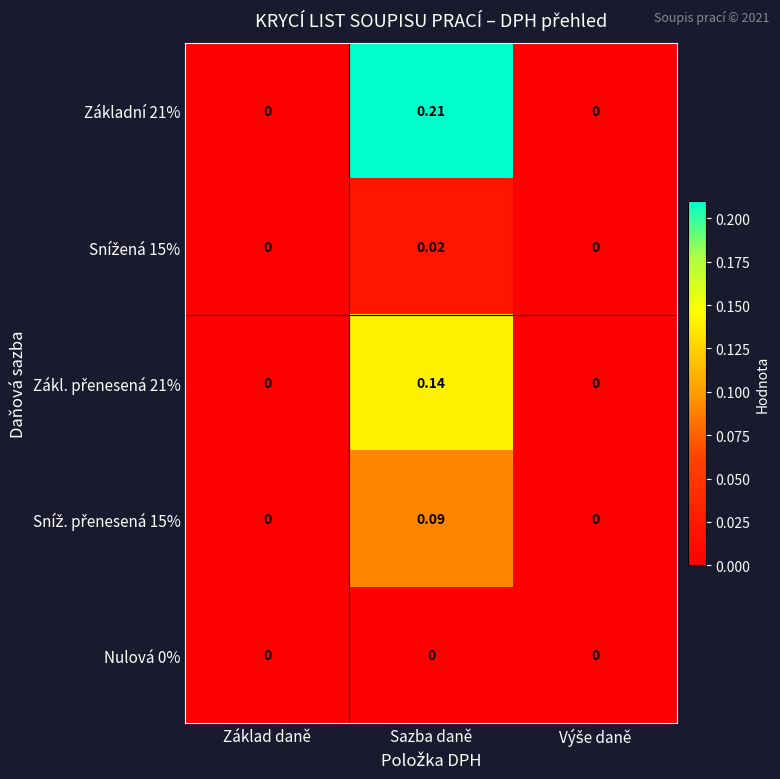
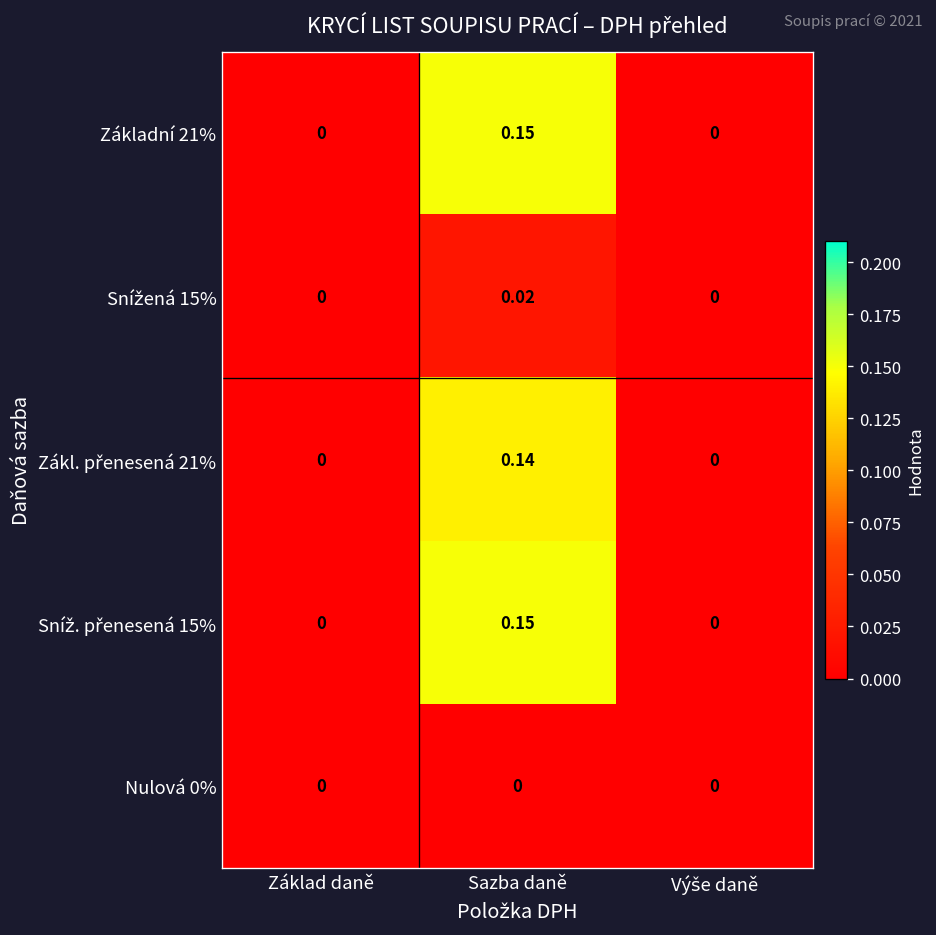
Základní 21%, Sazba daně: 0.21 -> 0.15
Sníž. přenesená 15%, Sazba daně: 0.09 -> 0.15
